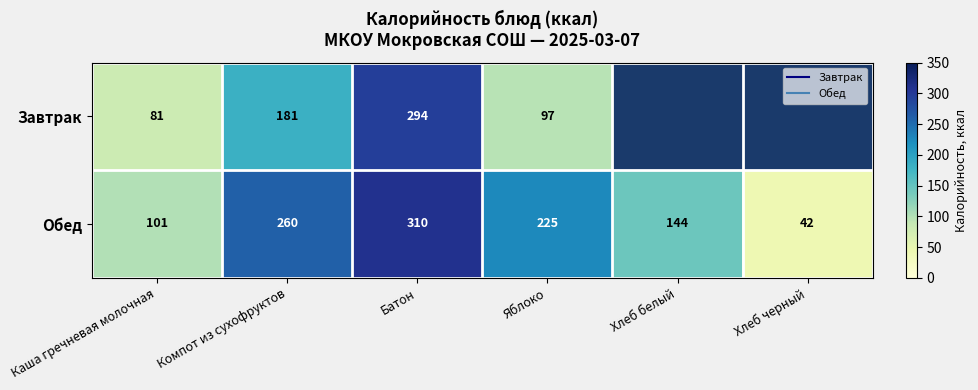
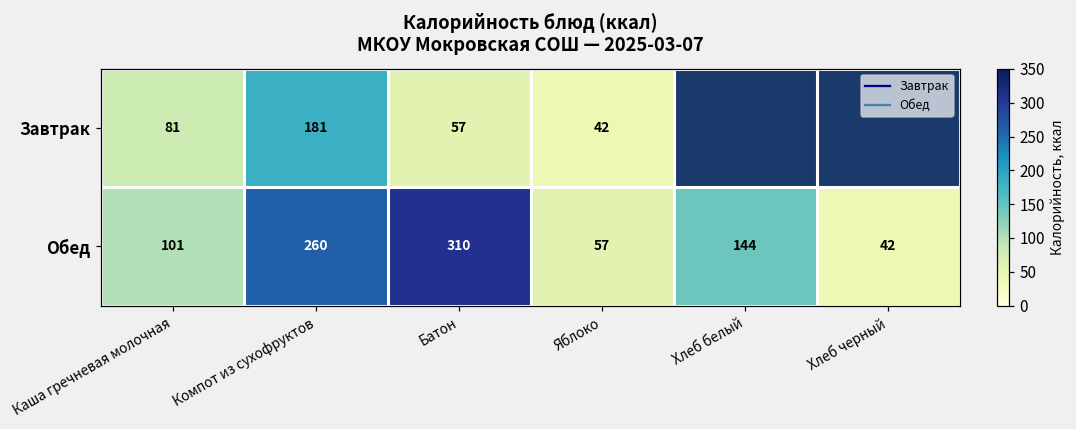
Завтрак, Батон: 294 -> 57
Завтрак, Яблоко: 97 -> 42
Обед, Яблоко: 225 -> 57
